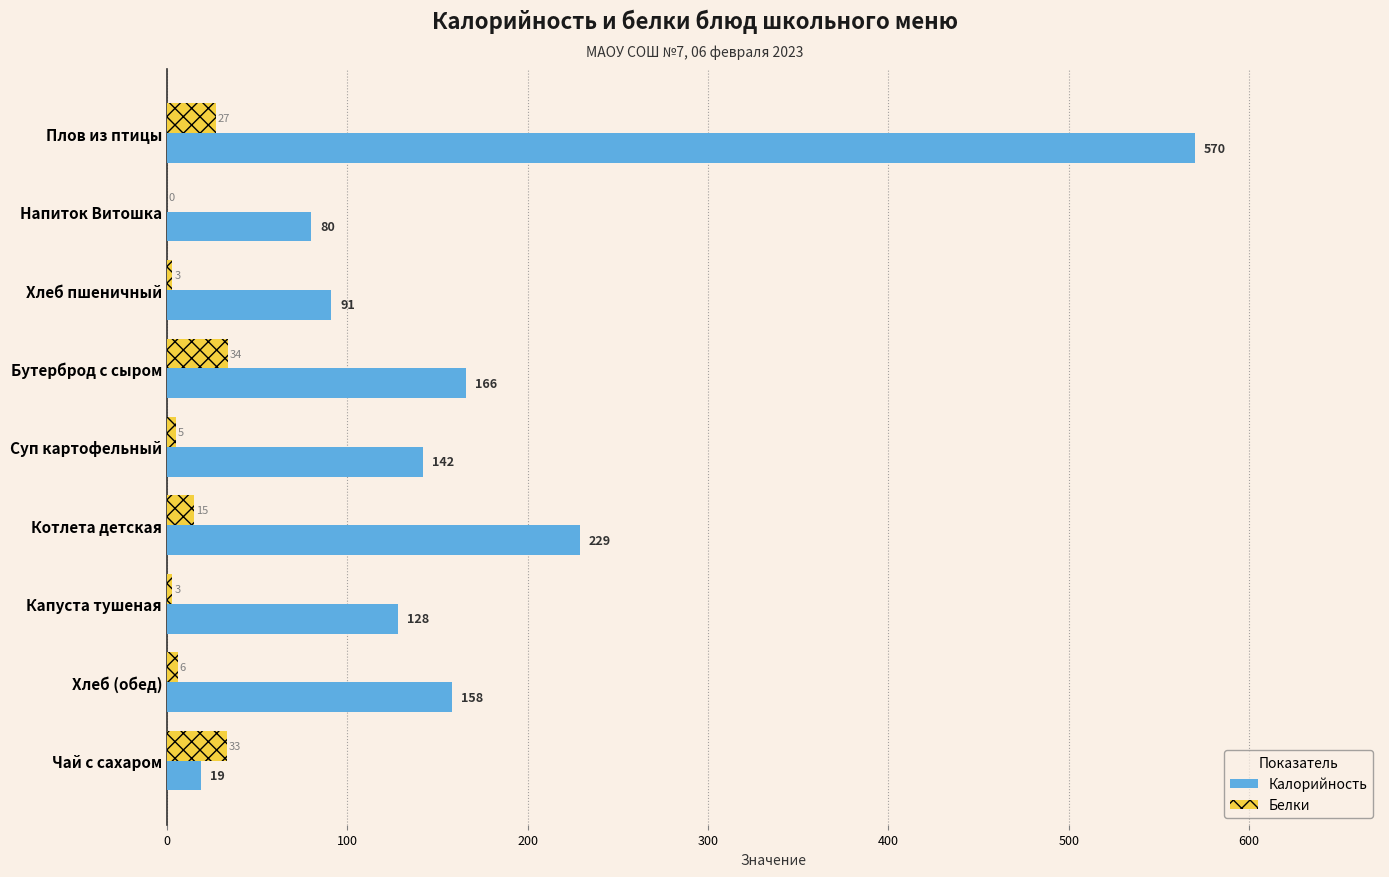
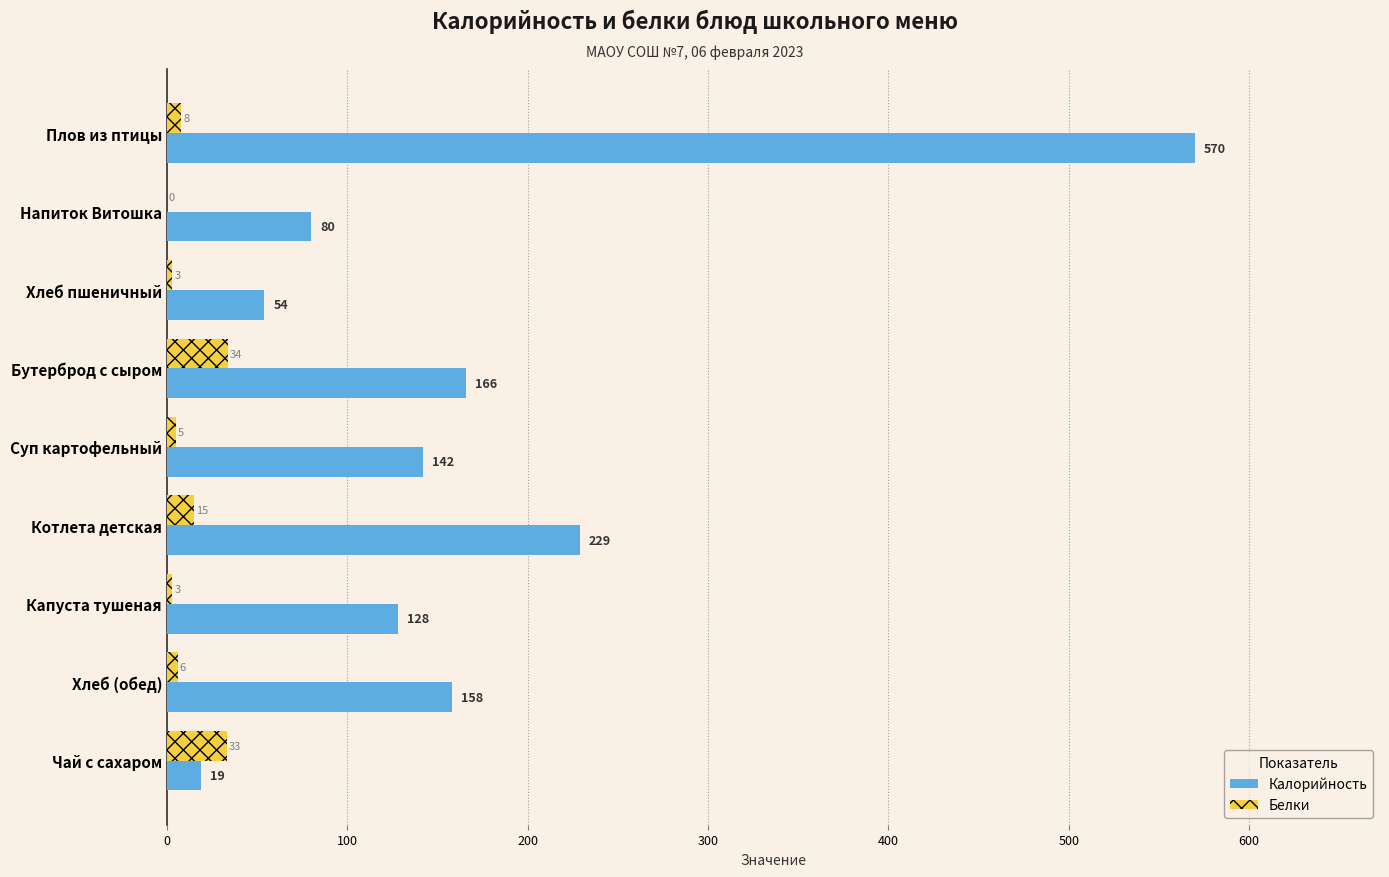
Белки, Плов из птицы: 27 -> 8
Калорийность, Хлеб пшеничный: 91 -> 54
